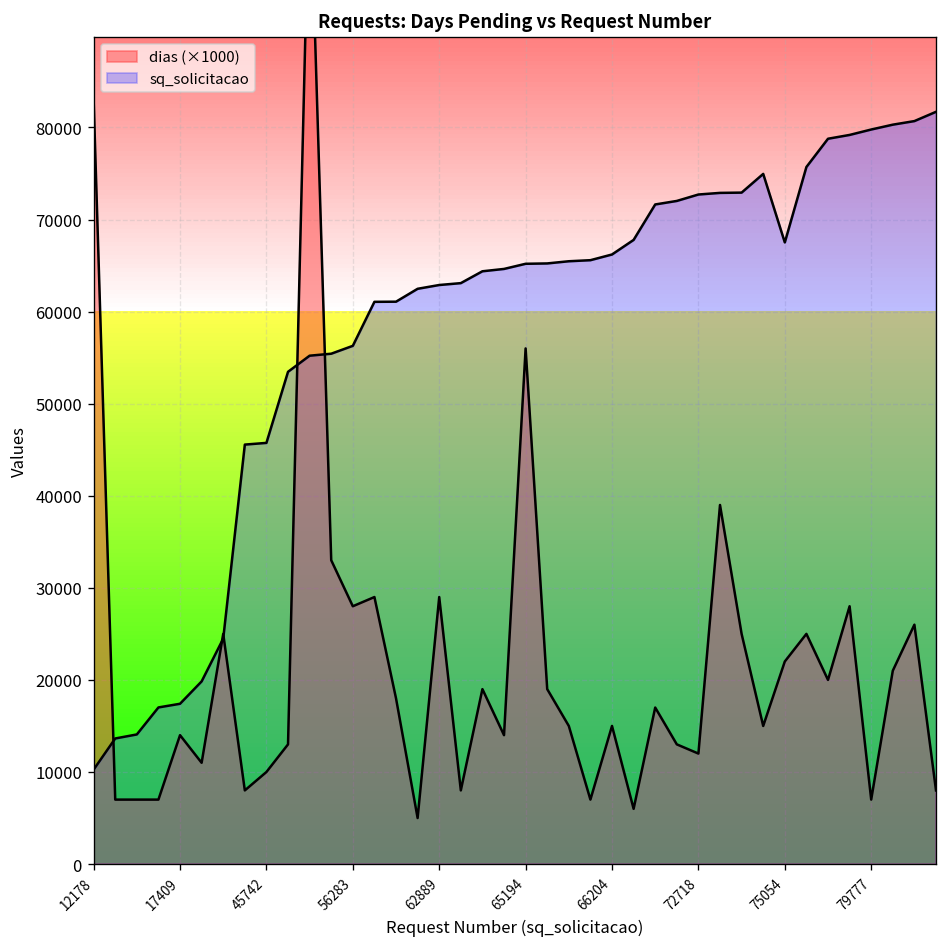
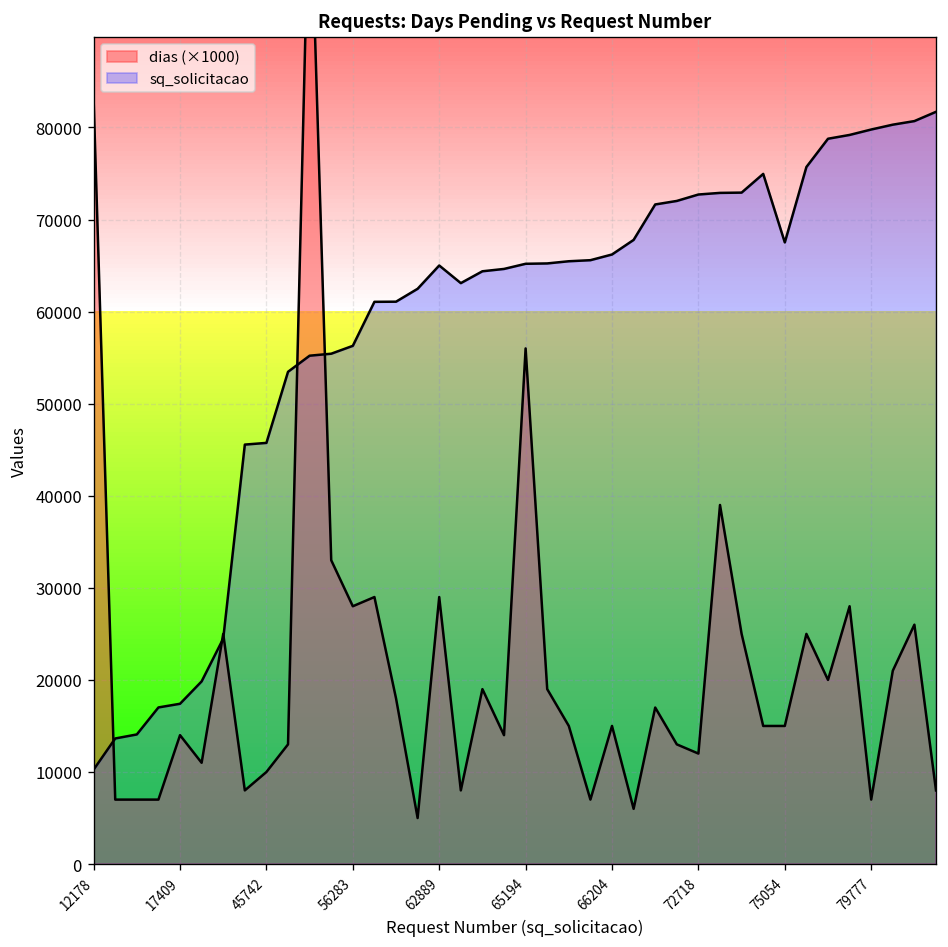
sq_solicitacao, 62889: 63000 -> 65000
dias (×1000), 75054: 22000 -> 15000
